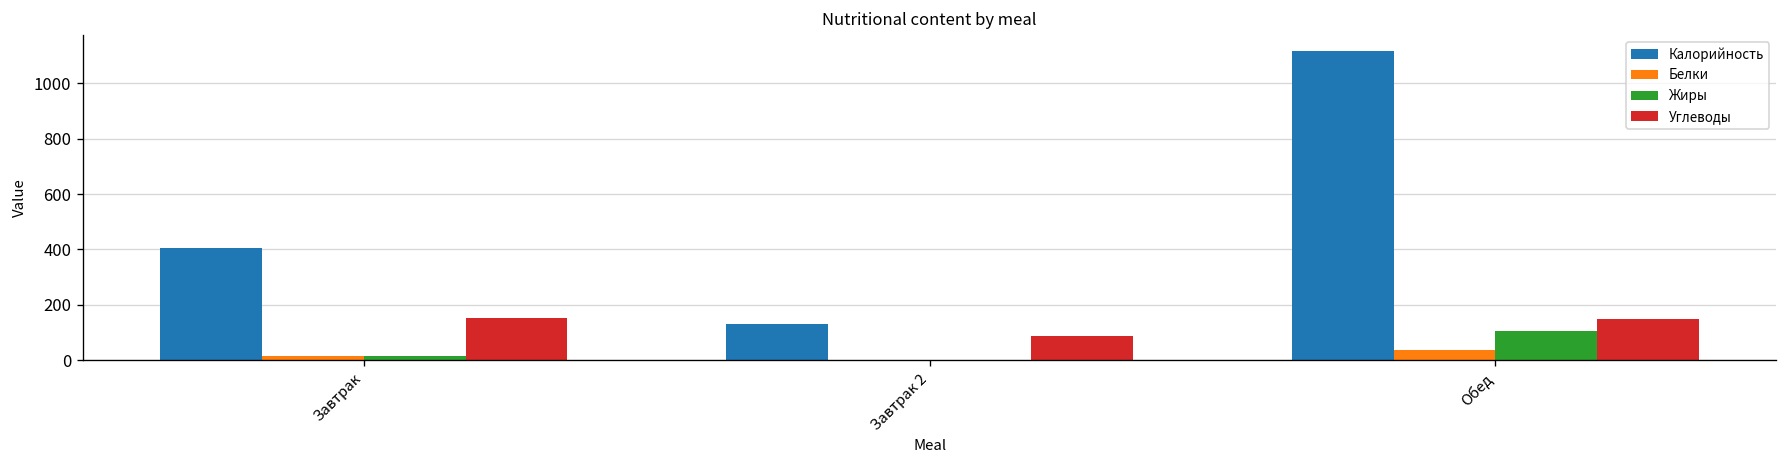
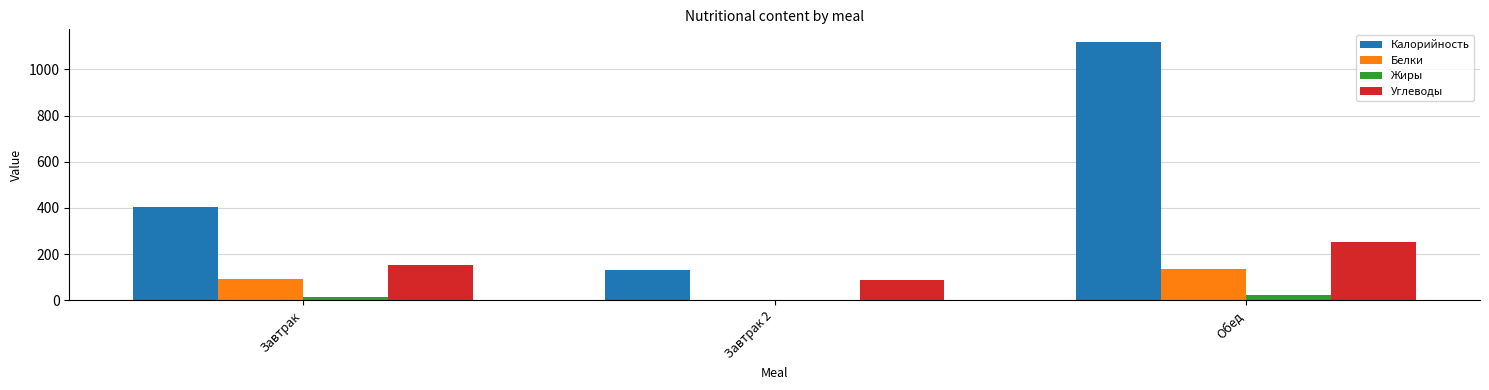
Белки, Завтрак: 20 -> 90
Белки, Обед: 40 -> 140
Жиры, Обед: 100 -> 20
Углеводы, Обед: 150 -> 250
